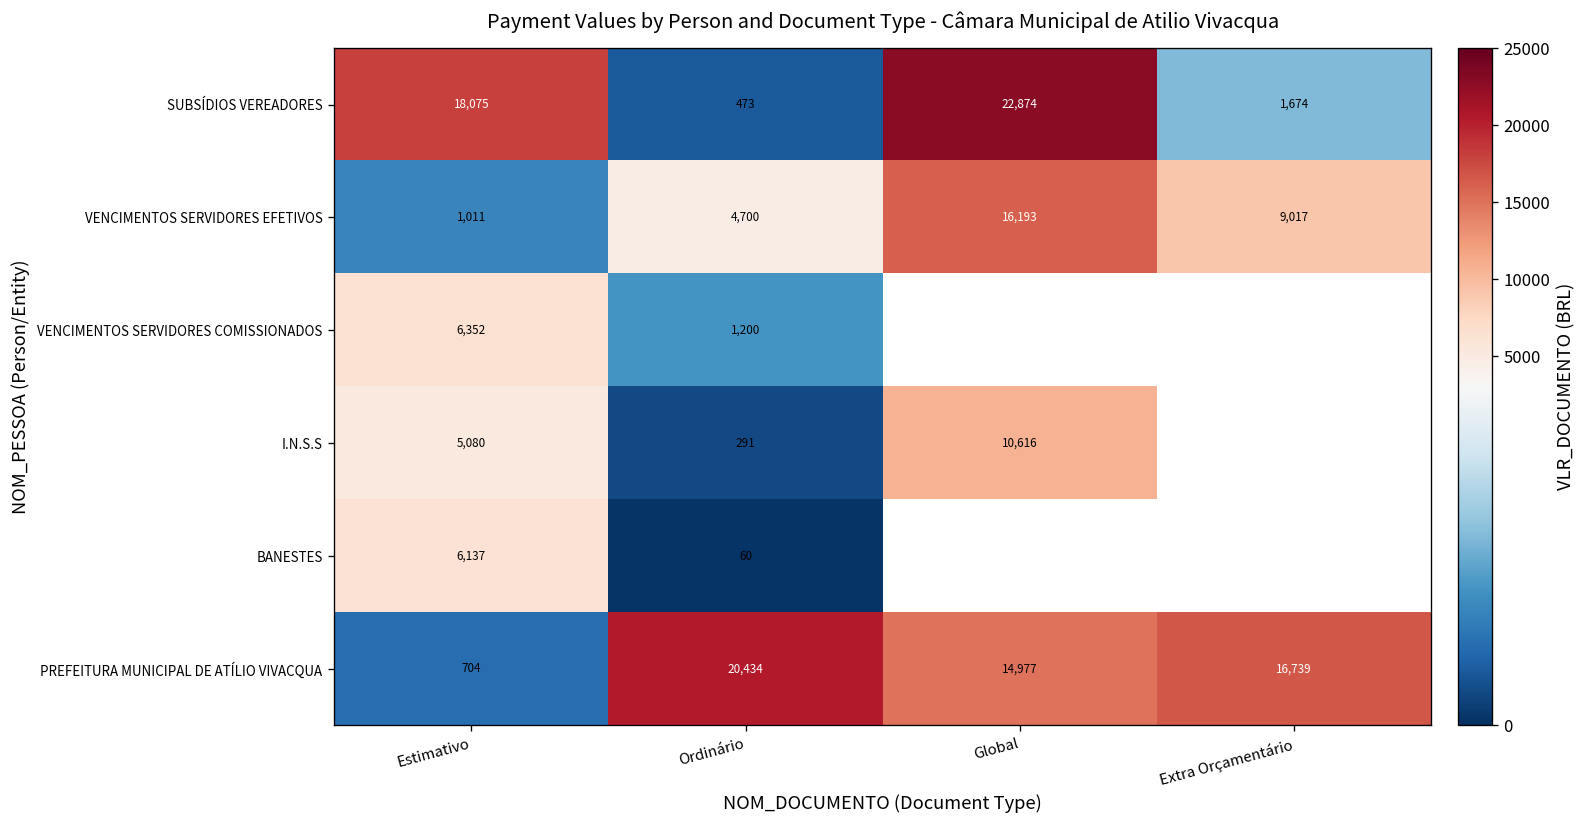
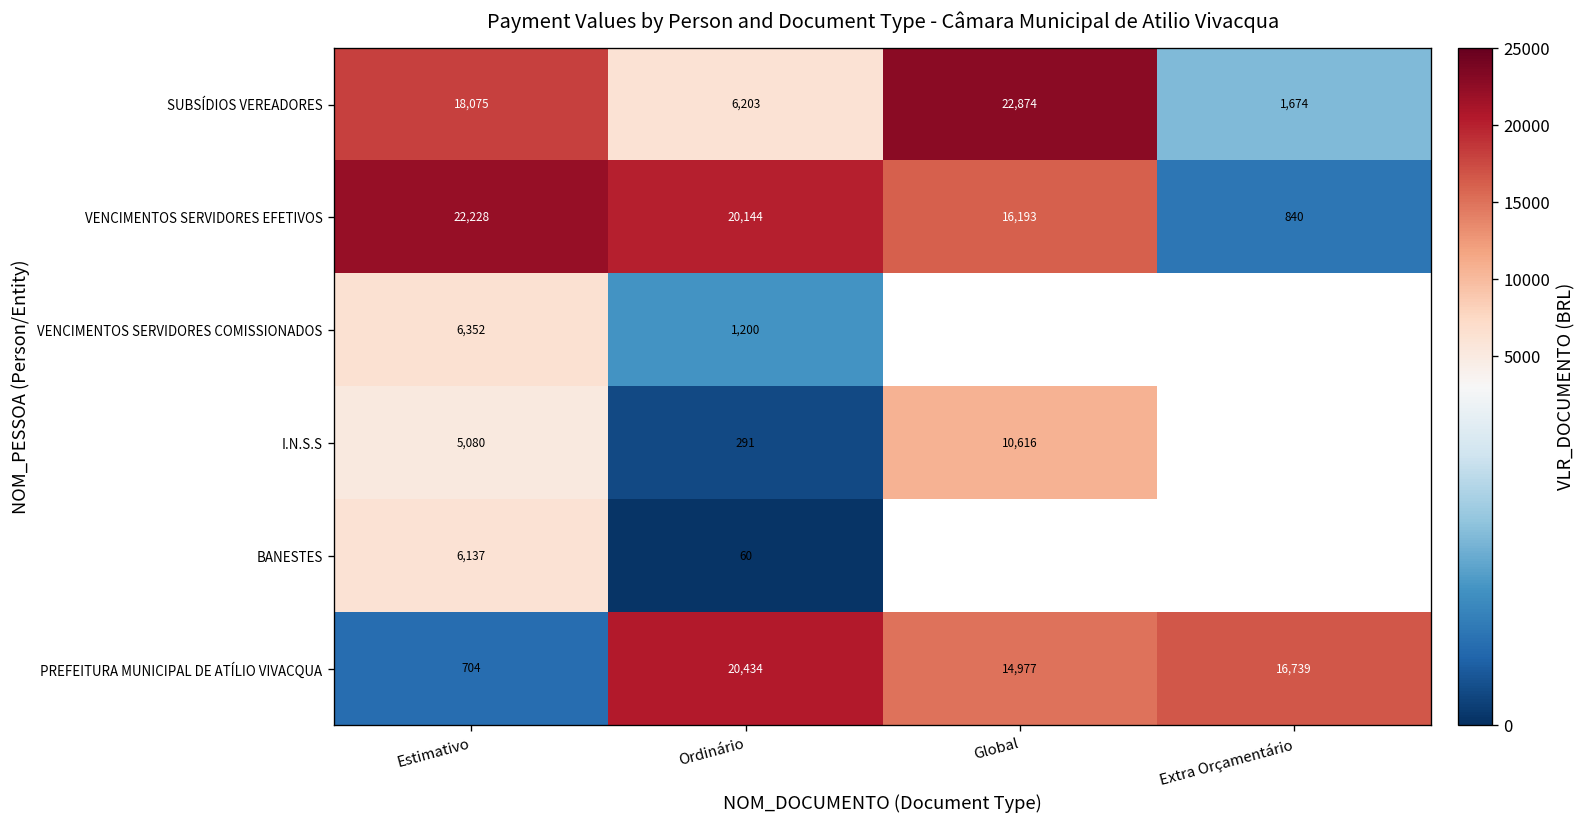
SUBSÍDIOS VEREADORES, Ordinário: 473 -> 6,203
VENCIMENTOS SERVIDORES EFETIVOS, Estimativo: 1,011 -> 22,228
VENCIMENTOS SERVIDORES EFETIVOS, Ordinário: 4,700 -> 20,144
VENCIMENTOS SERVIDORES EFETIVOS, Extra Orçamentário: 9,017 -> 840
